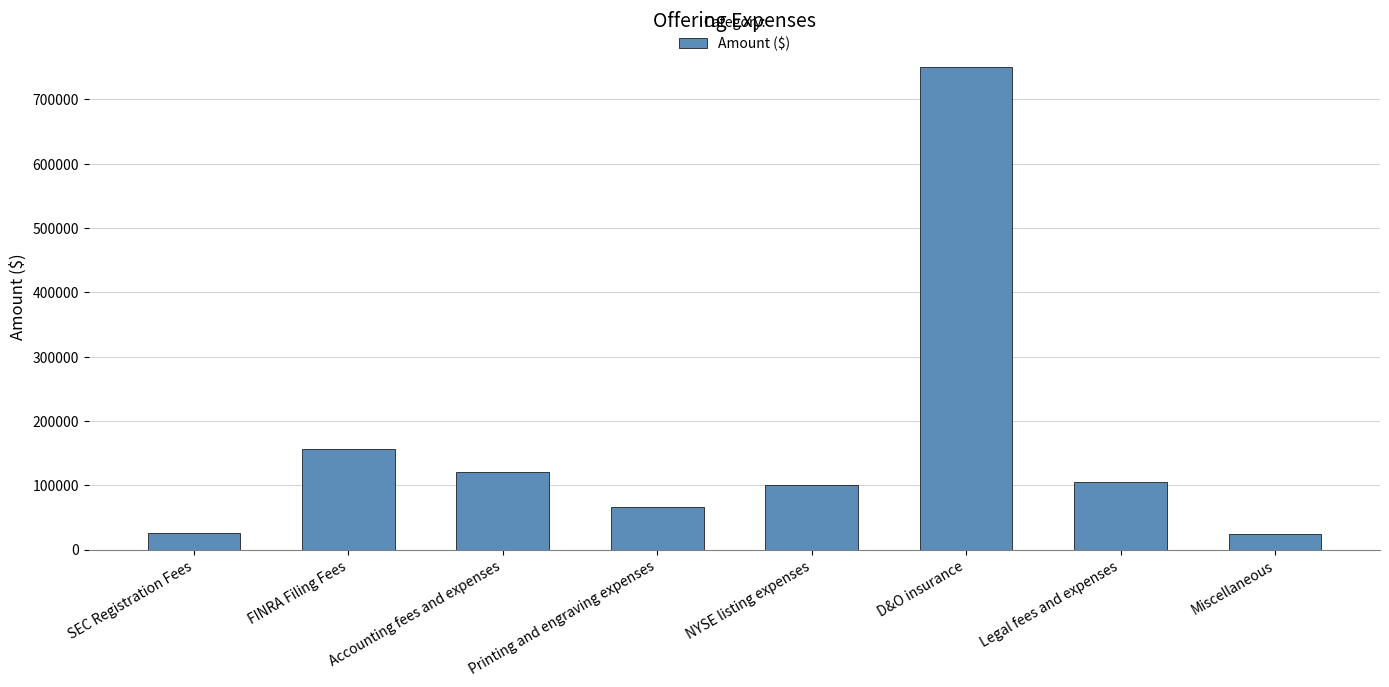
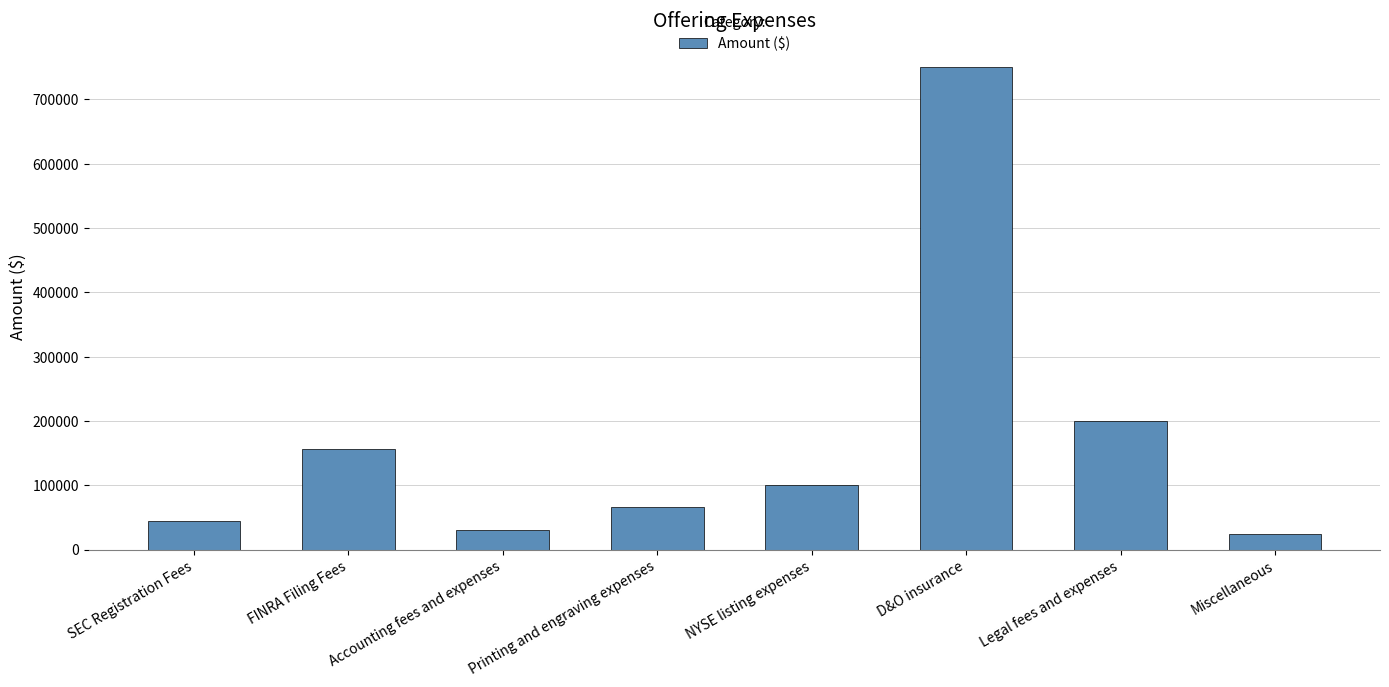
SEC Registration Fees: 30000 -> 50000
Accounting fees and expenses: 120000 -> 30000
Legal fees and expenses: 110000 -> 200000
